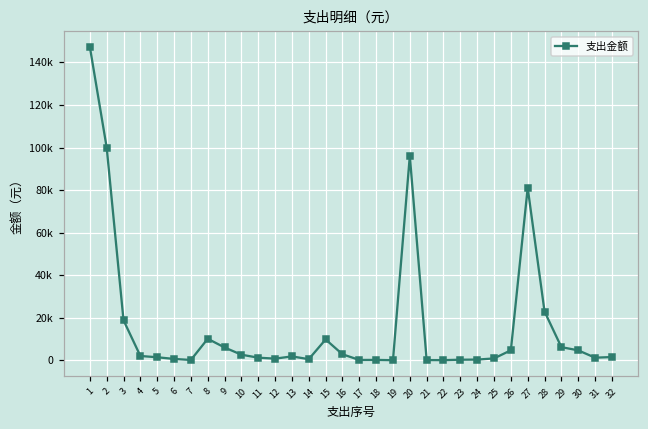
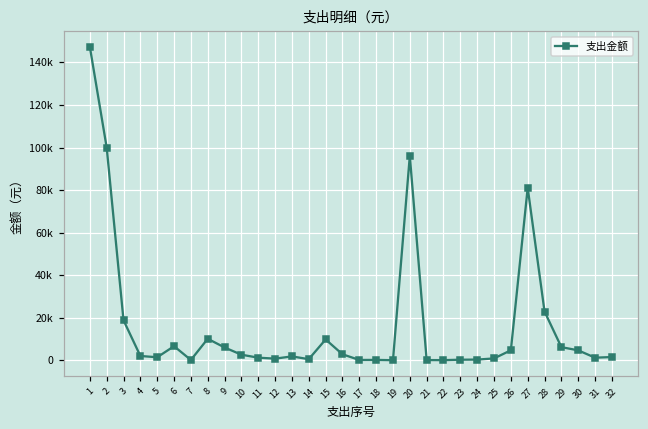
6: 1000 -> 7000
